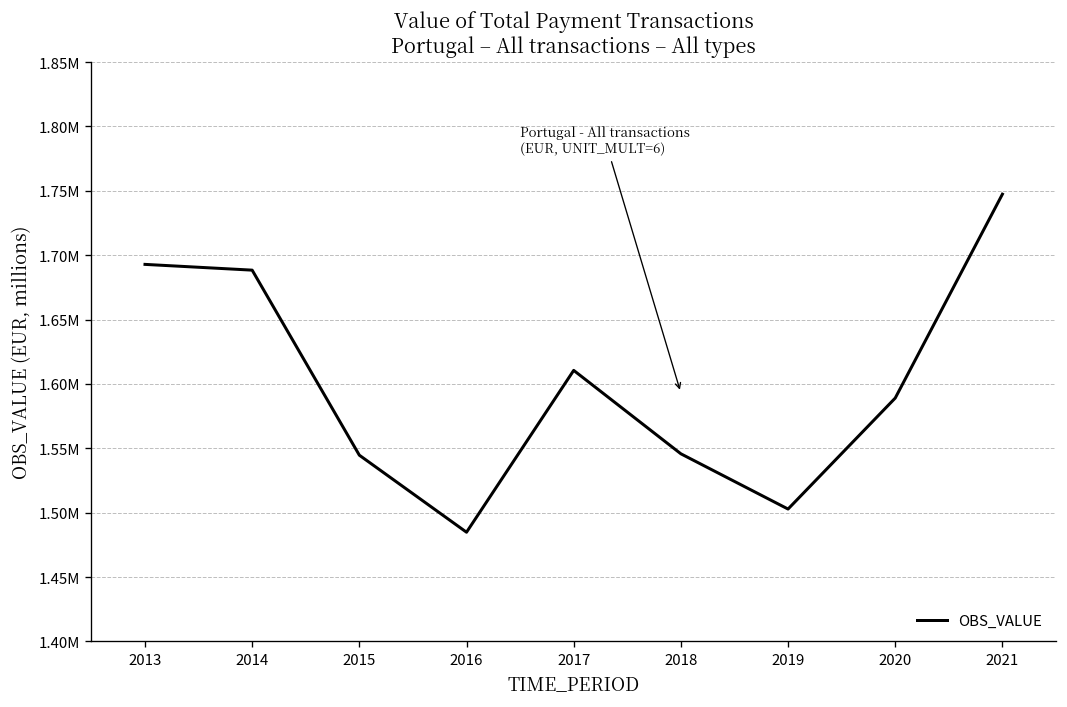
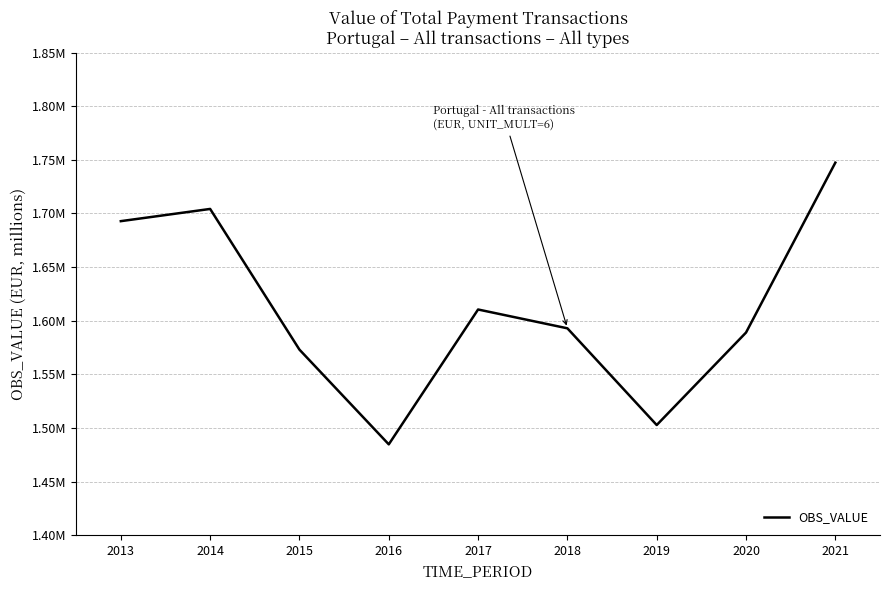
2014: 1688000 -> 1704000
2015: 1545000 -> 1573000
2018: 1546000 -> 1593000
